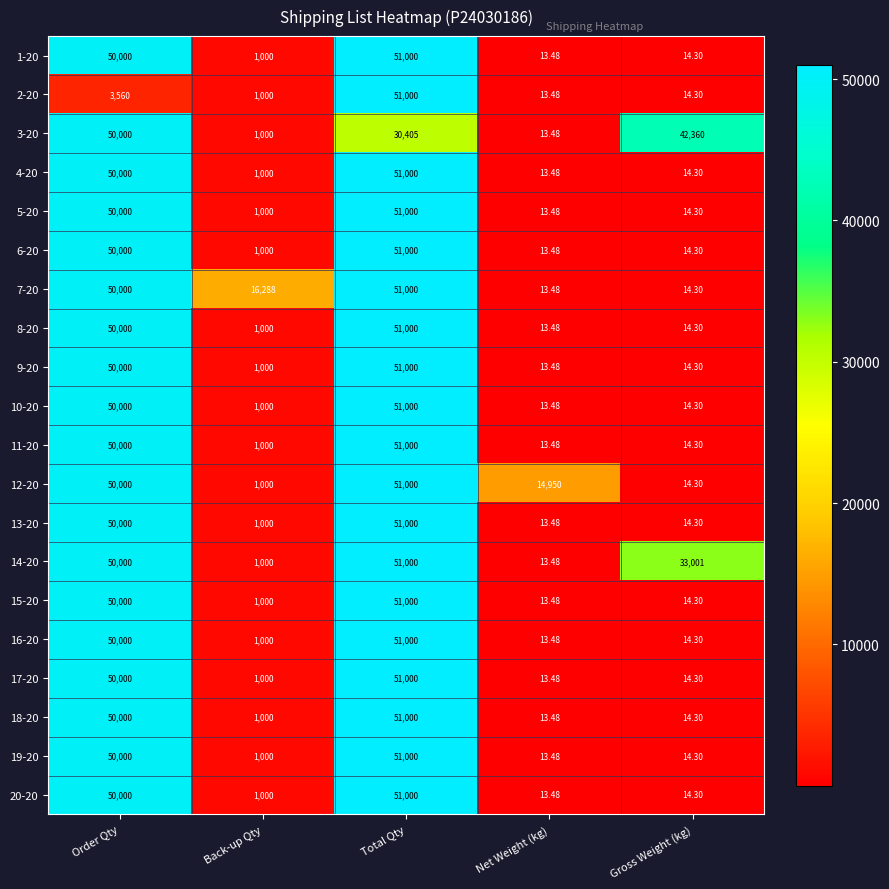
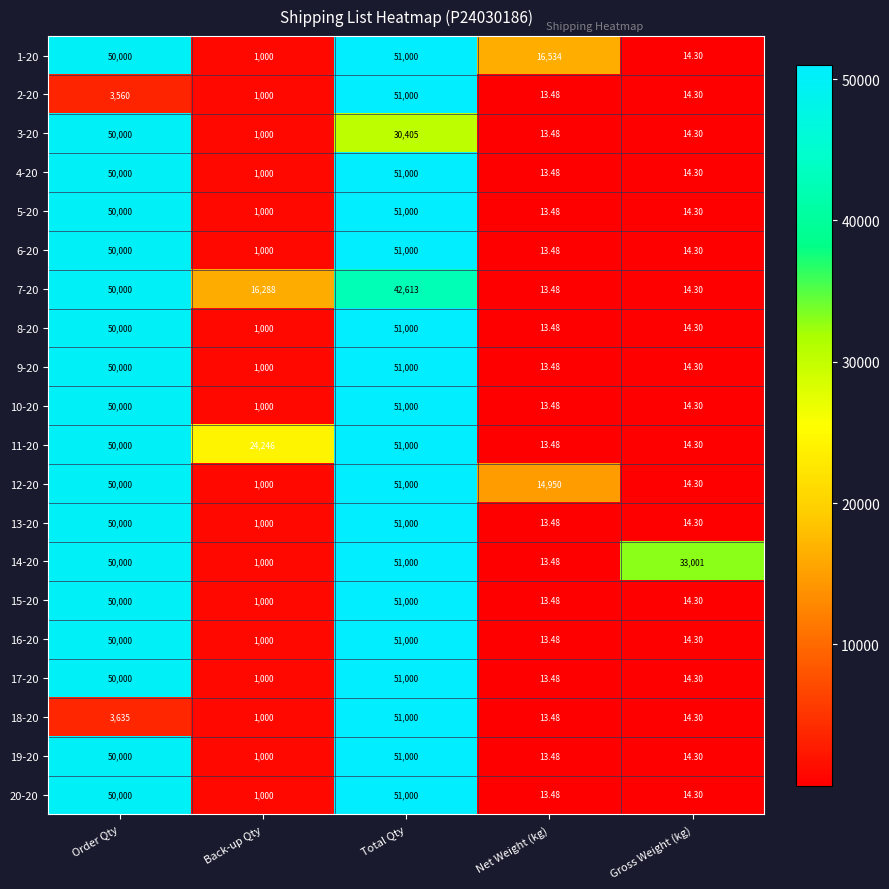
1-20, Net Weight (kg): 13.48 -> 16,534
3-20, Gross Weight (kg): 42,360 -> 14.30
7-20, Total Qty: 51,000 -> 42,613
11-20, Back-up Qty: 1,000 -> 24,246
18-20, Order Qty: 50,000 -> 3,635
